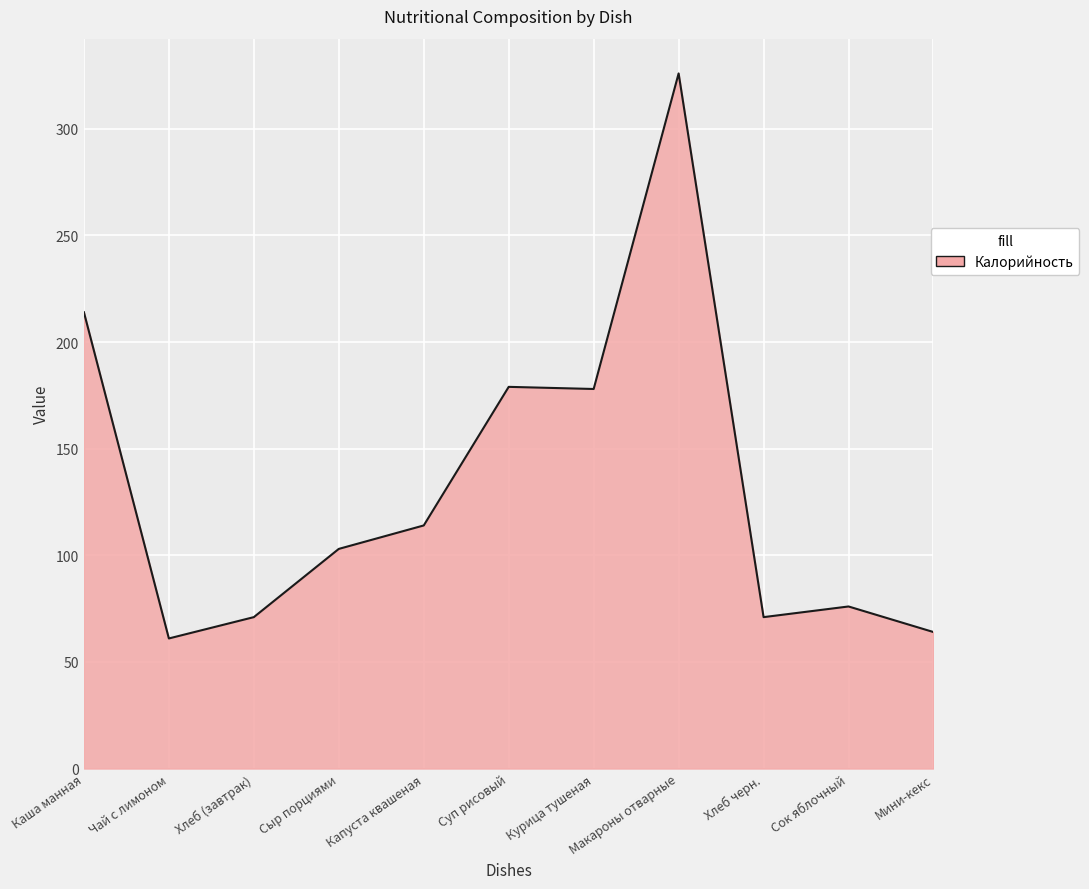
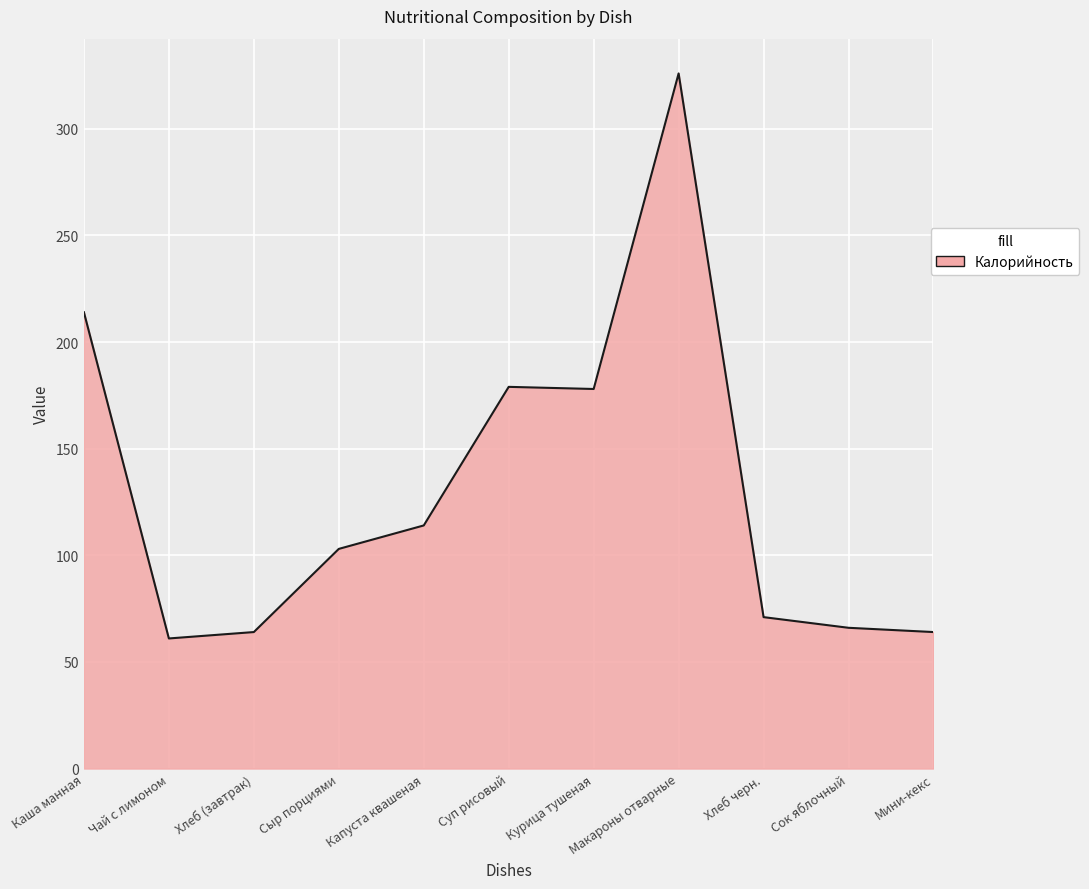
Хлеб (завтрак): 71 -> 64
Сок яблочный: 76 -> 66
